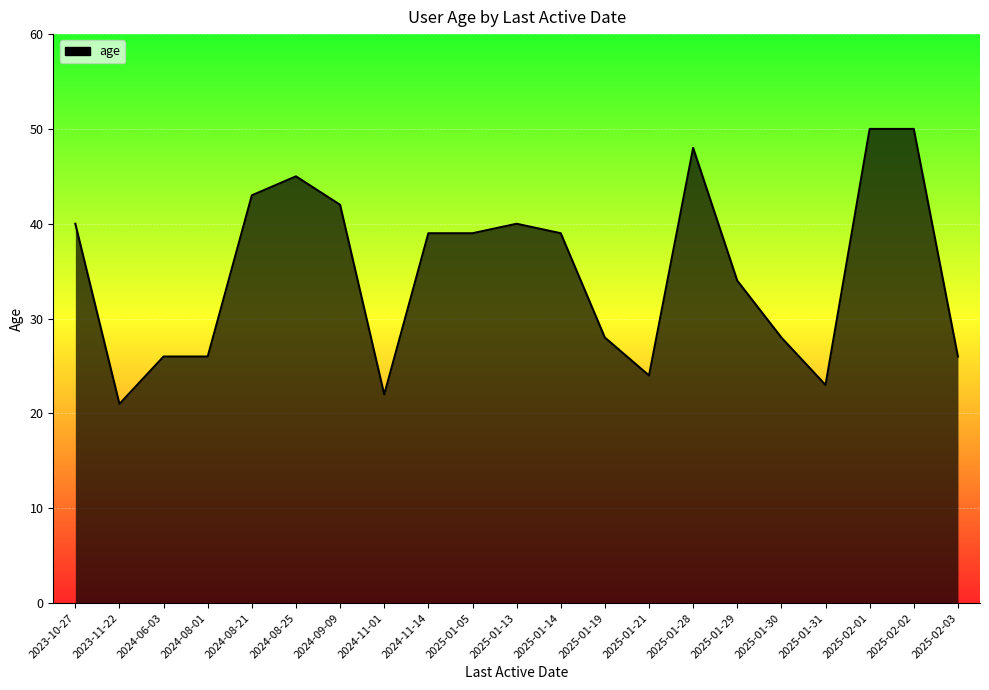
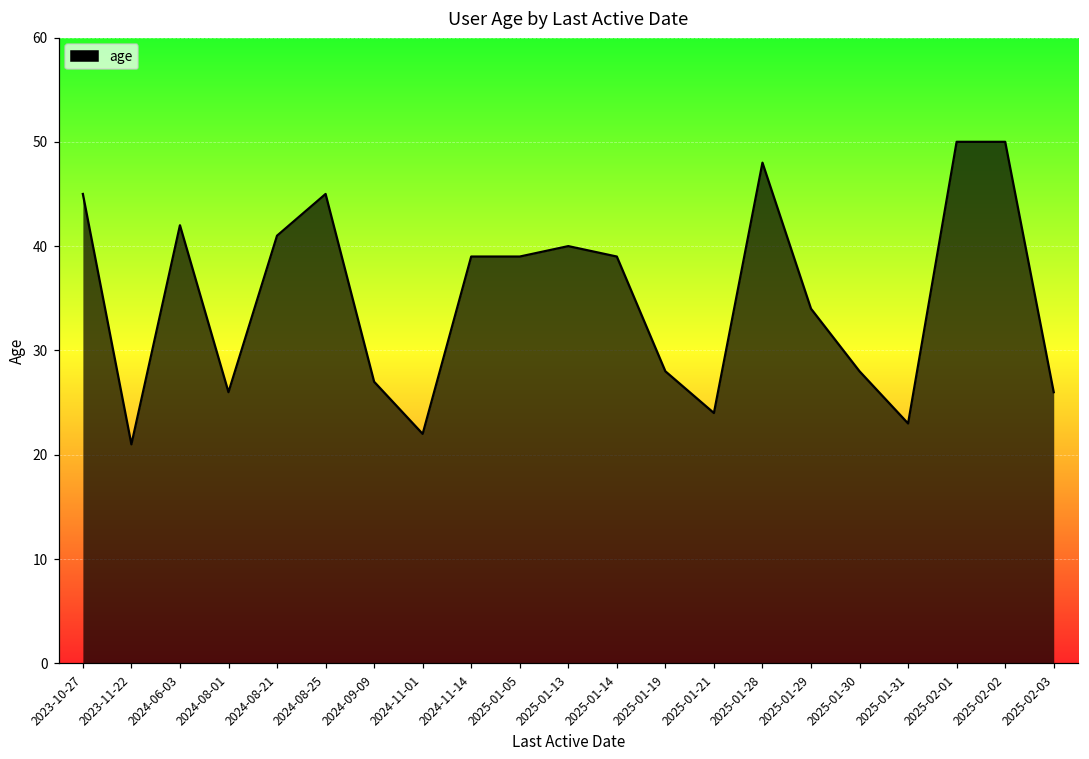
2023-10-27: 40 -> 45
2024-06-03: 26 -> 42
2024-08-21: 43 -> 41
2024-09-09: 42 -> 27
